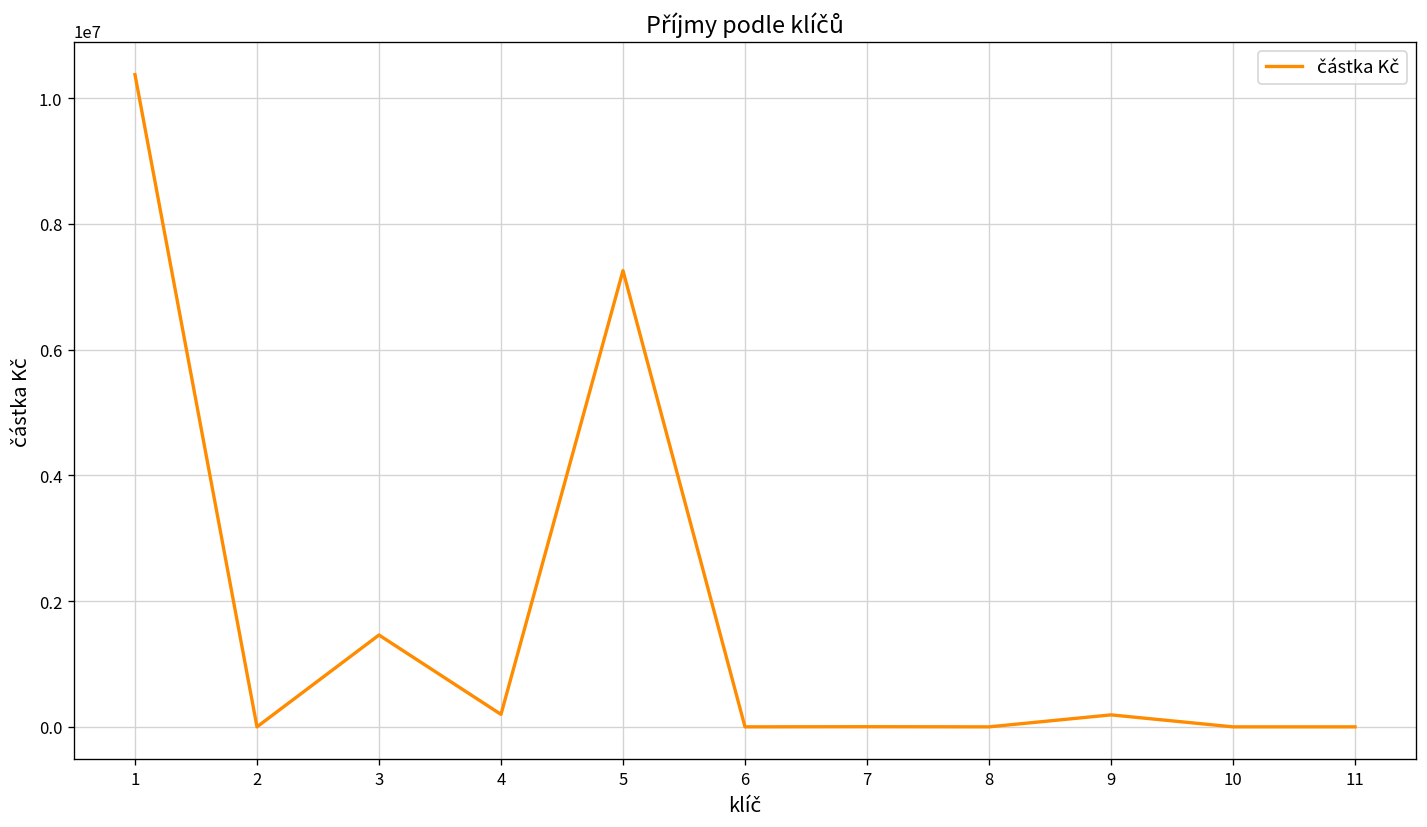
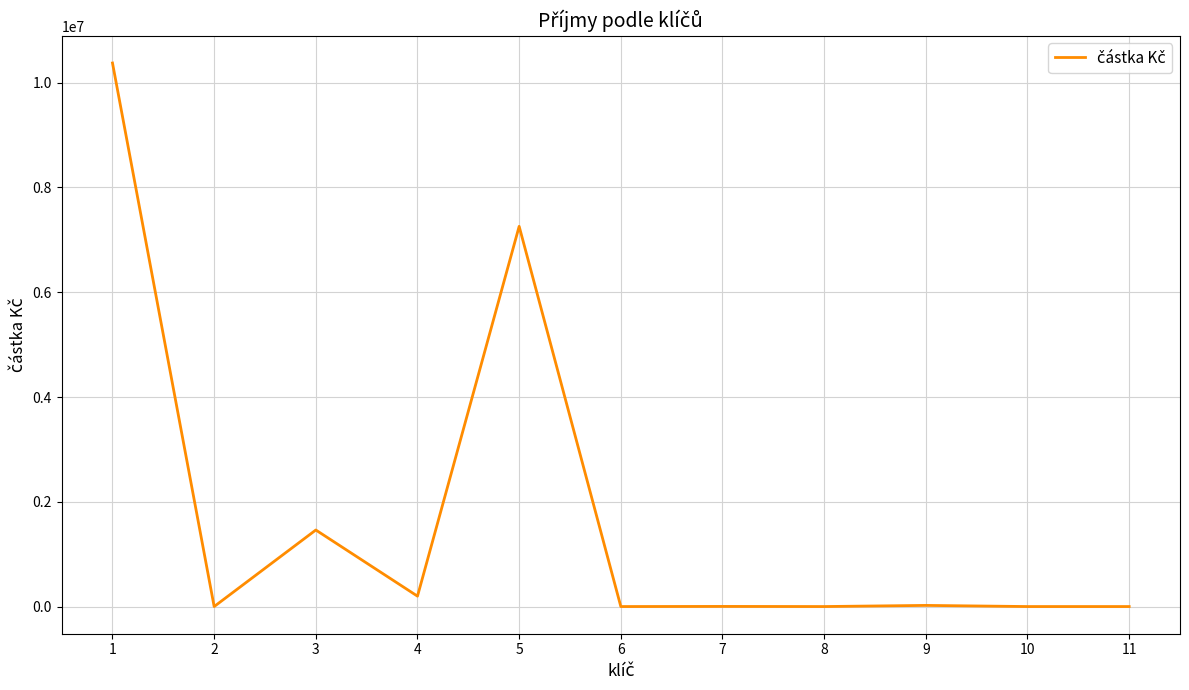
9: 200000 -> 0
